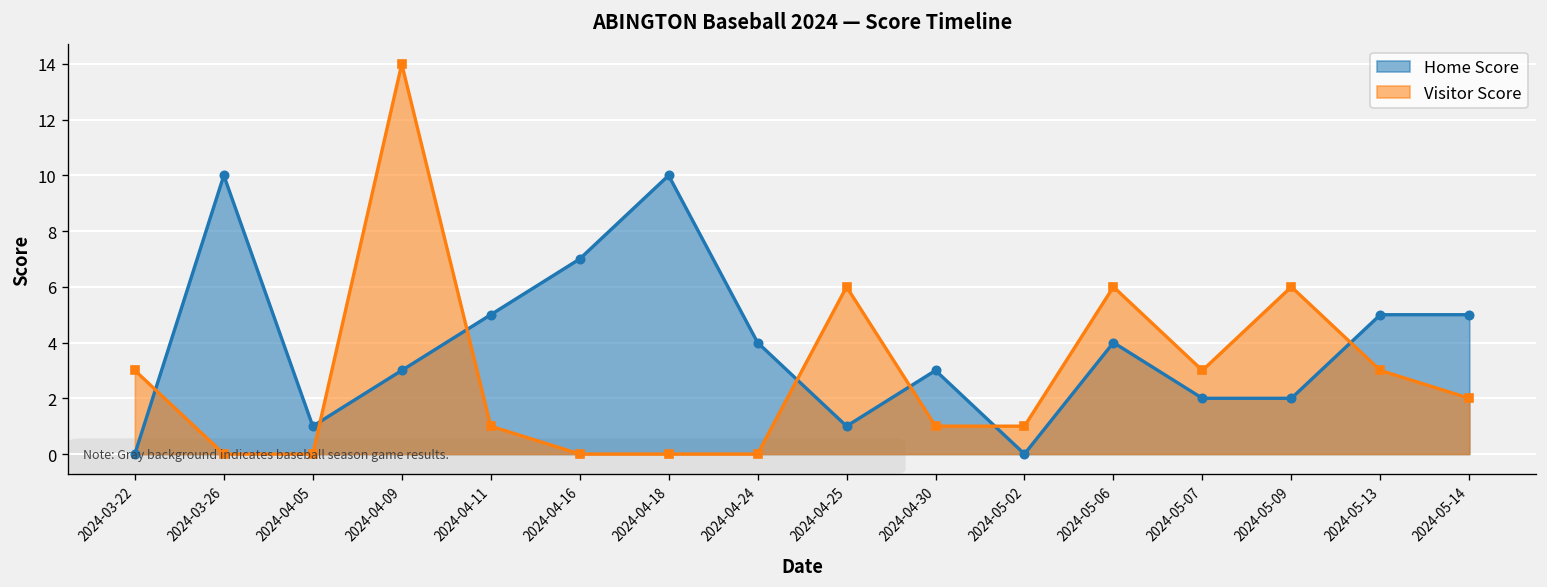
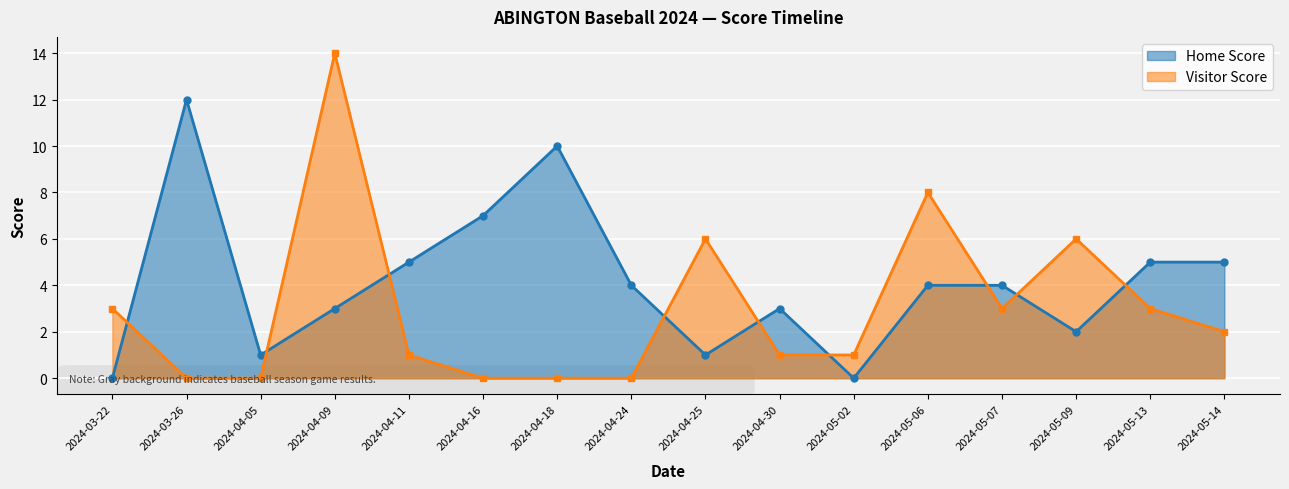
Home Score, 2024-03-26: 10 -> 12
Visitor Score, 2024-05-06: 6 -> 8
Home Score, 2024-05-07: 2 -> 4
